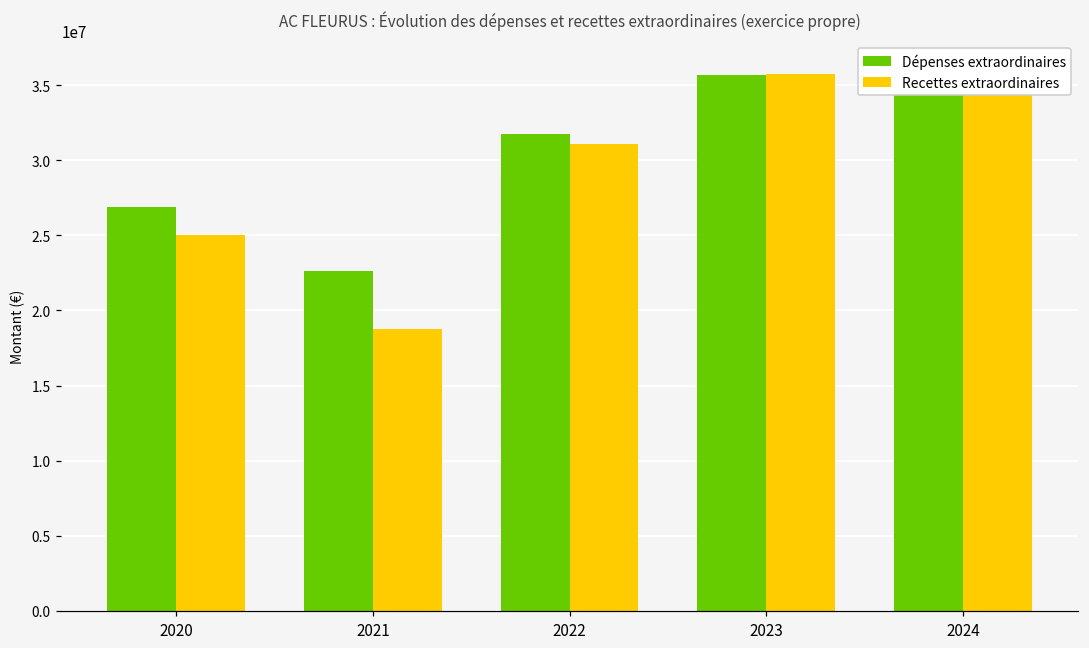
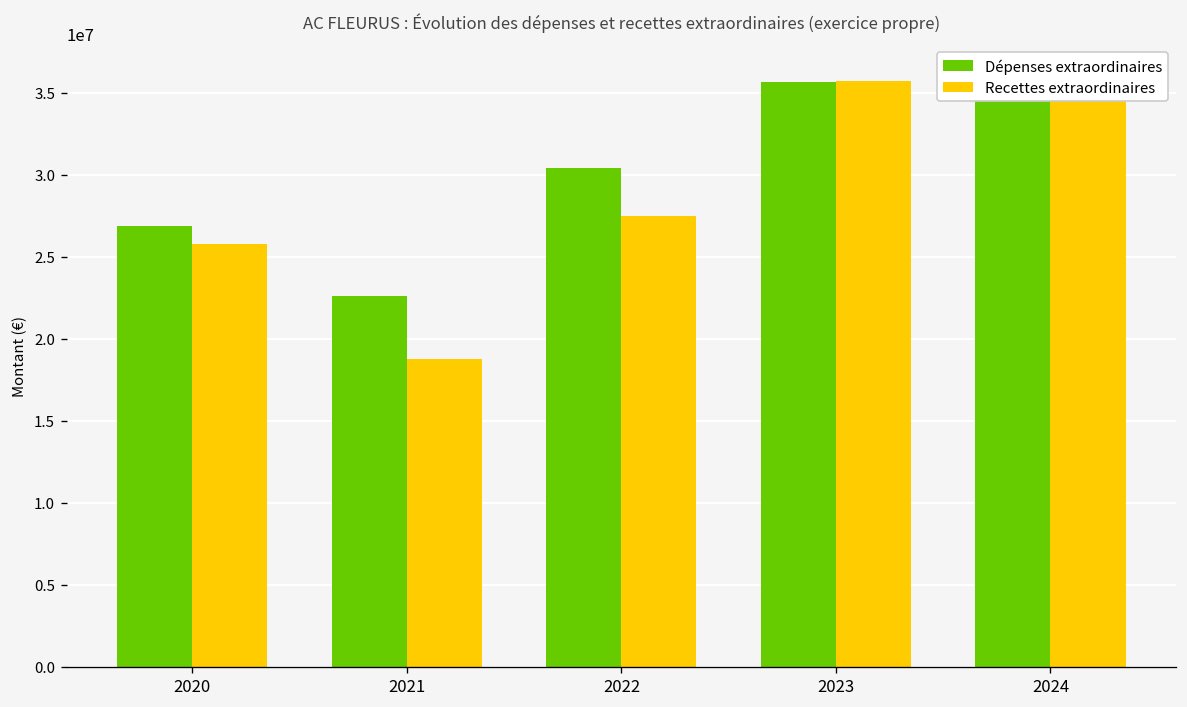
Recettes extraordinaires, 2020: 25000000 -> 25800000
Dépenses extraordinaires, 2022: 31800000 -> 30400000
Recettes extraordinaires, 2022: 31100000 -> 27500000
